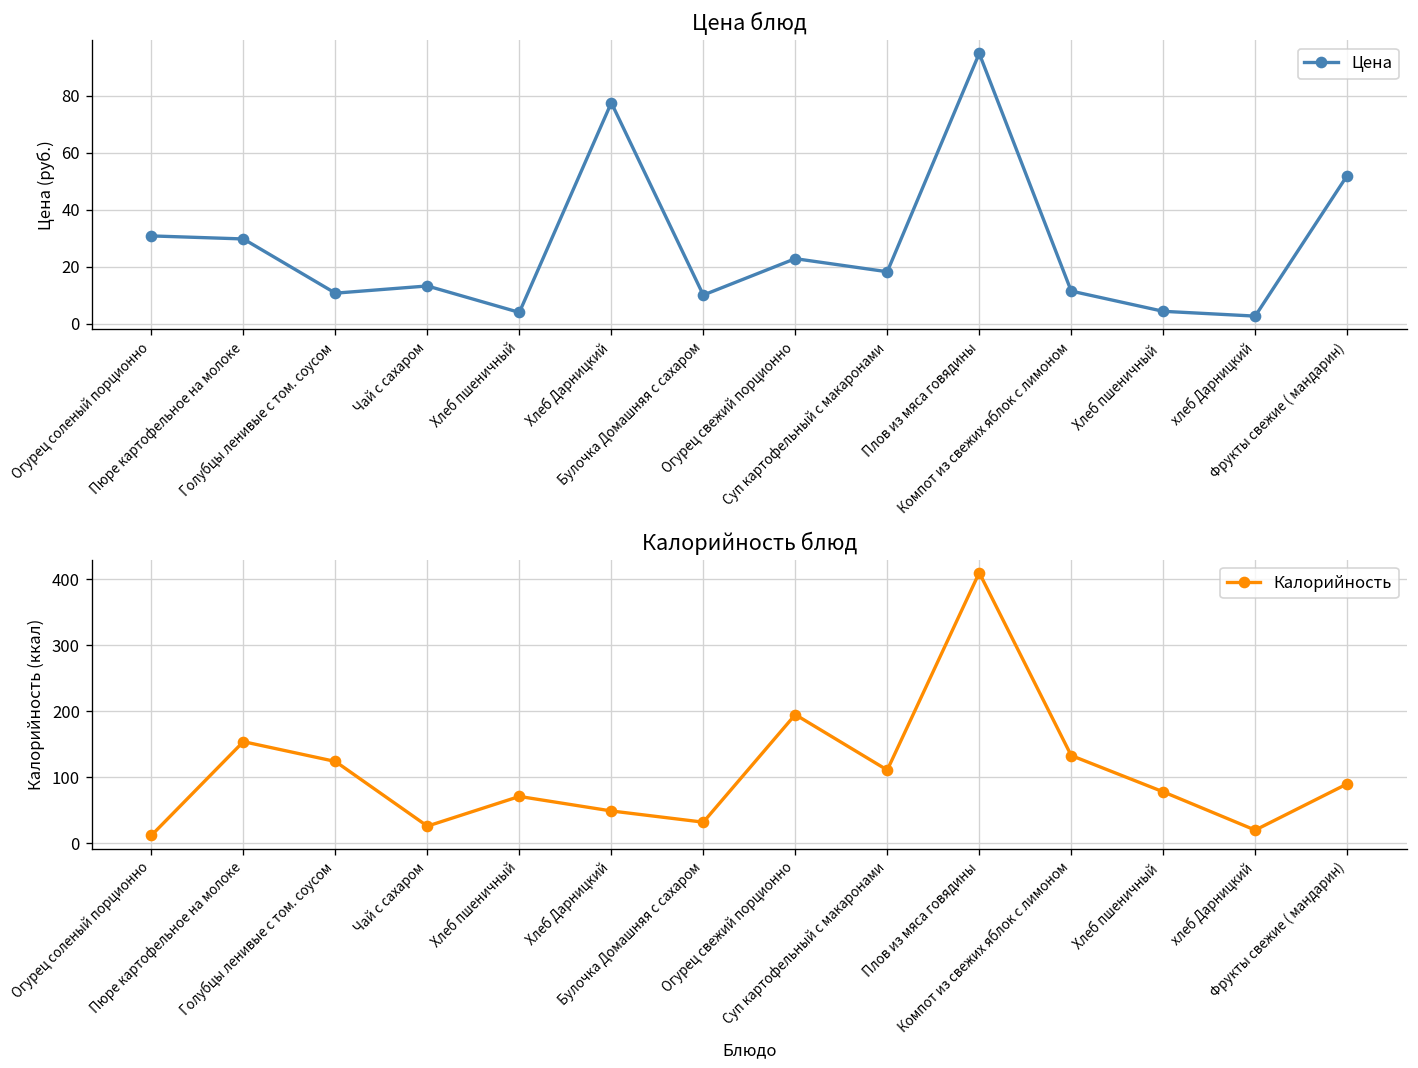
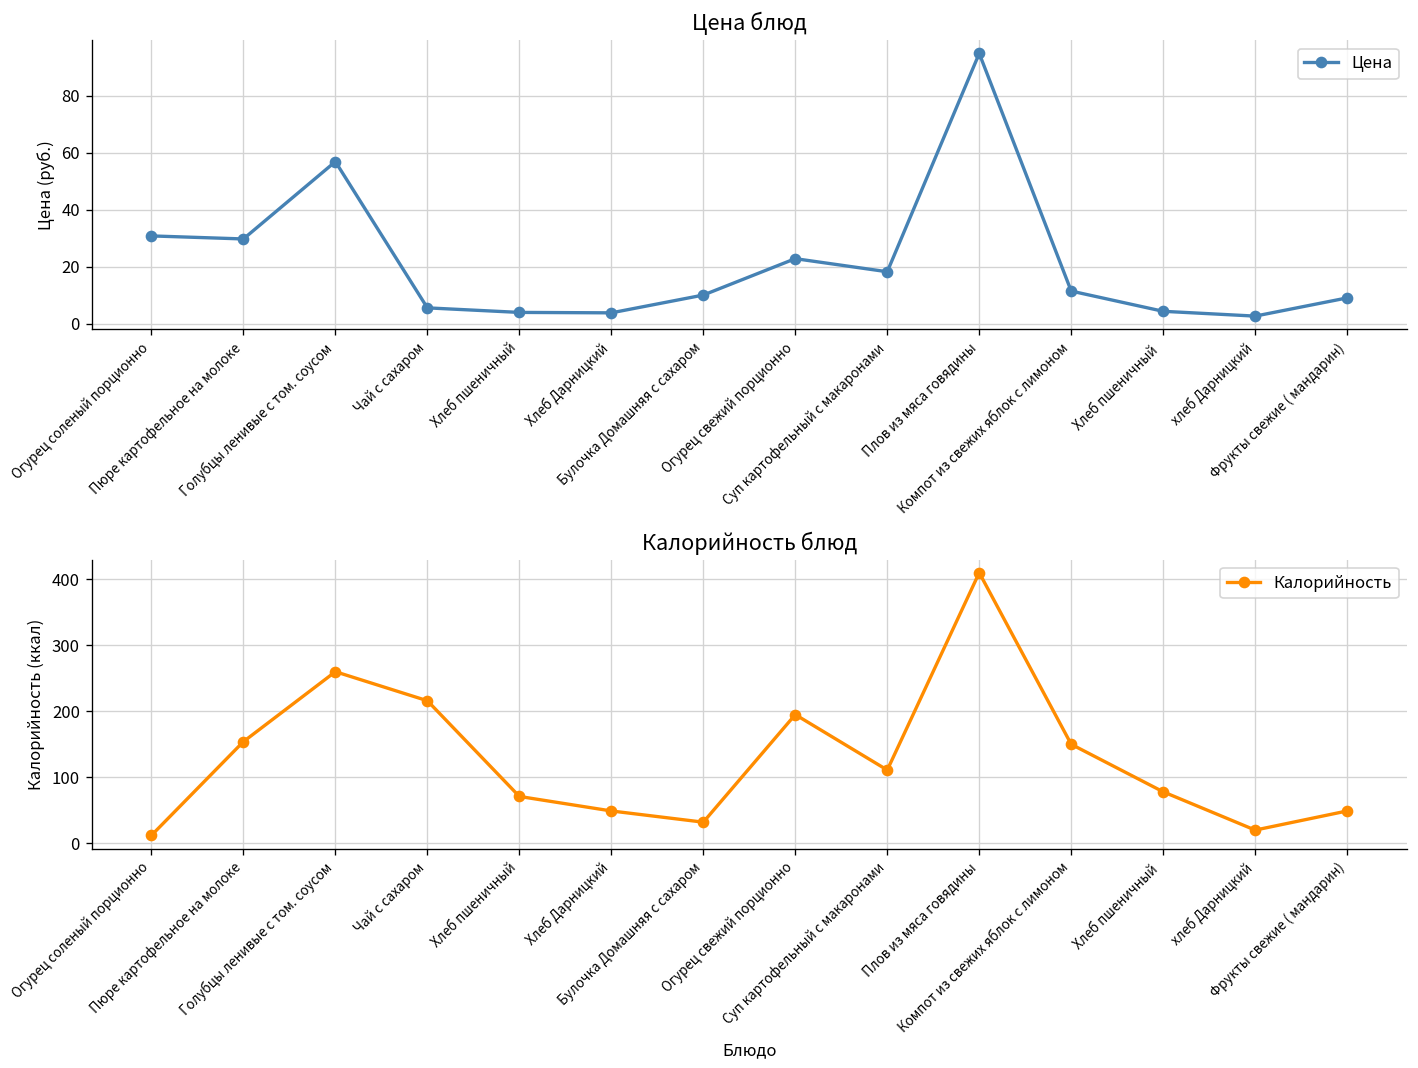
Цена блюд, Голубцы ленивые с том. соусом: 11 -> 57
Цена блюд, Чай с сахаром: 13 -> 6
Цена блюд, Хлеб Дарницкий: 78 -> 4
Цена блюд, Фрукты свежие ( мандарин): 52 -> 9
Калорийность блюд, Голубцы ленивые с том. соусом: 120 -> 260
Калорийность блюд, Чай с сахаром: 30 -> 220
Калорийность блюд, Компот из свежих яблок с лимоном: 130 -> 150
Калорийность блюд, Фрукты свежие ( мандарин): 90 -> 50
